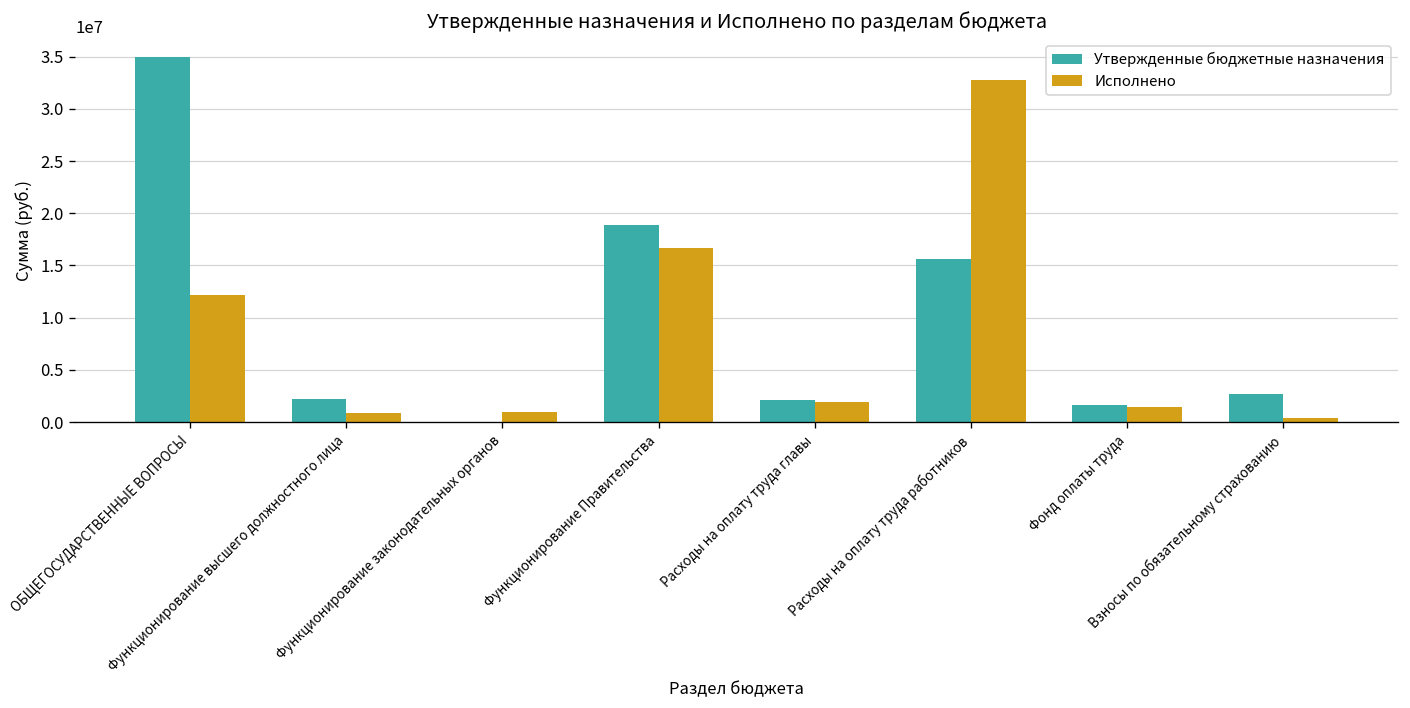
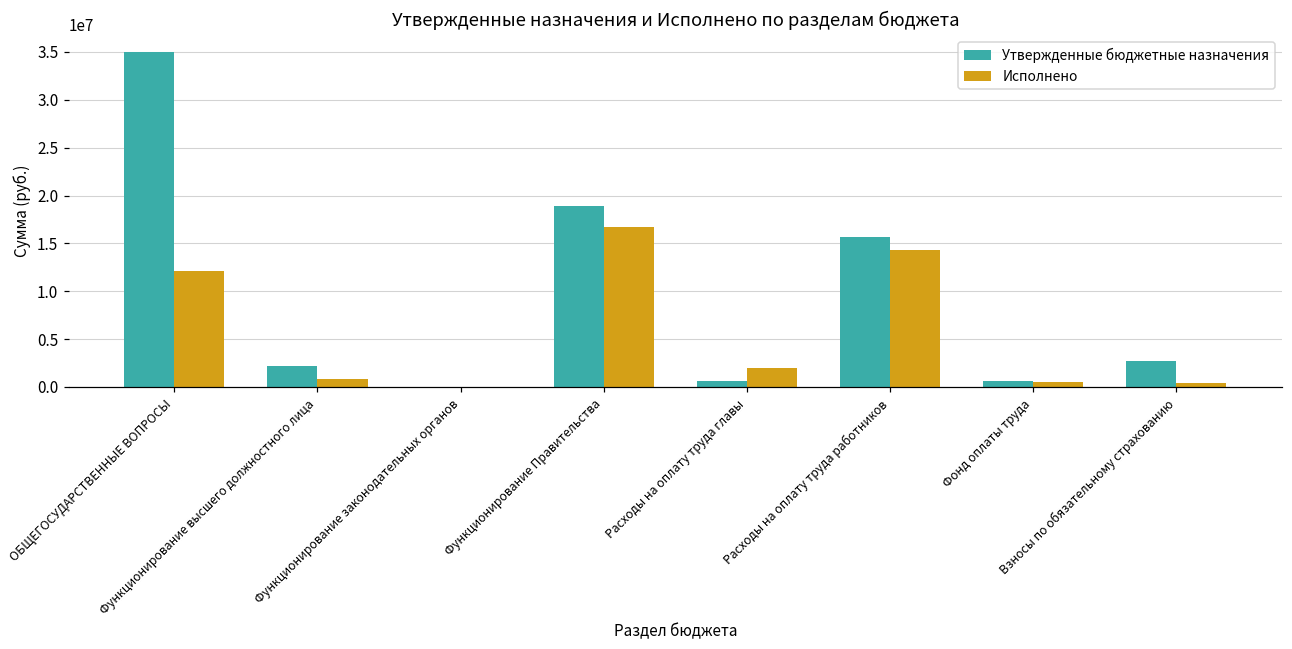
Исполнено, Функционирование законодательных органов: 1000000 -> 0
Утвержденные бюджетные назначения, Расходы на оплату труда главы: 2000000 -> 1000000
Исполнено, Расходы на оплату труда работников: 33000000 -> 14000000
Утвержденные бюджетные назначения, Фонд оплаты труда: 2000000 -> 1000000
Исполнено, Фонд оплаты труда: 1000000 -> 0
